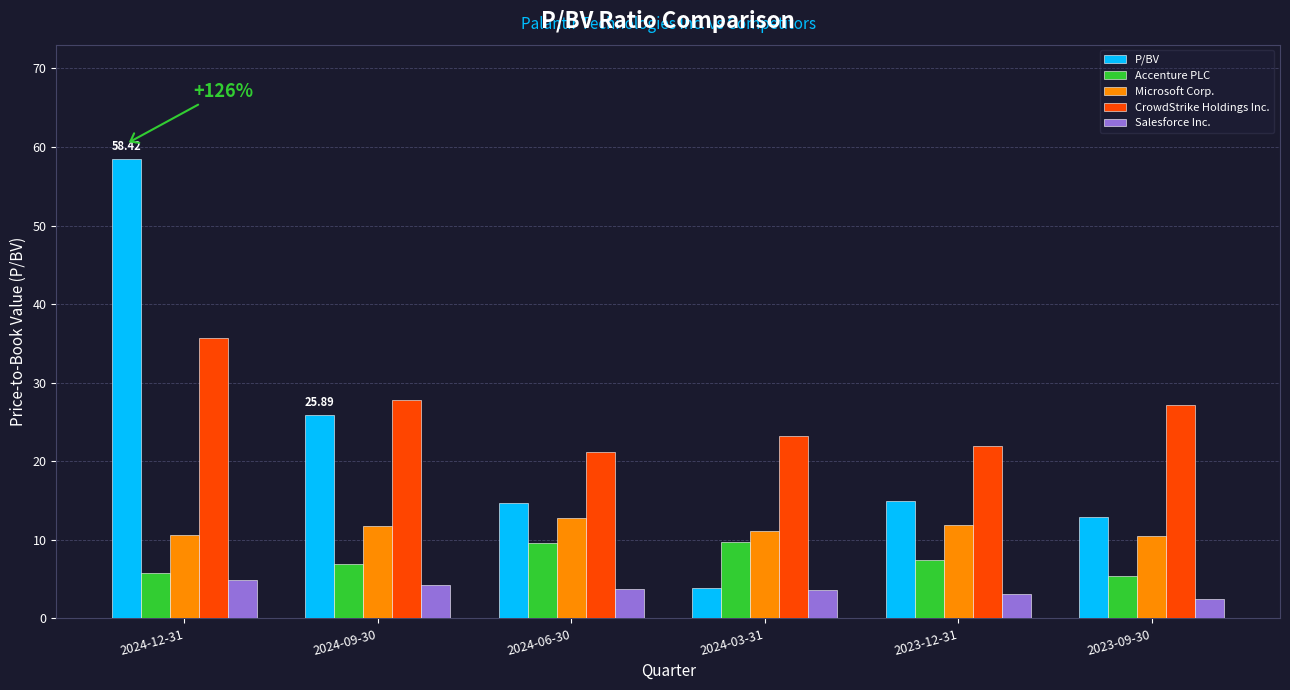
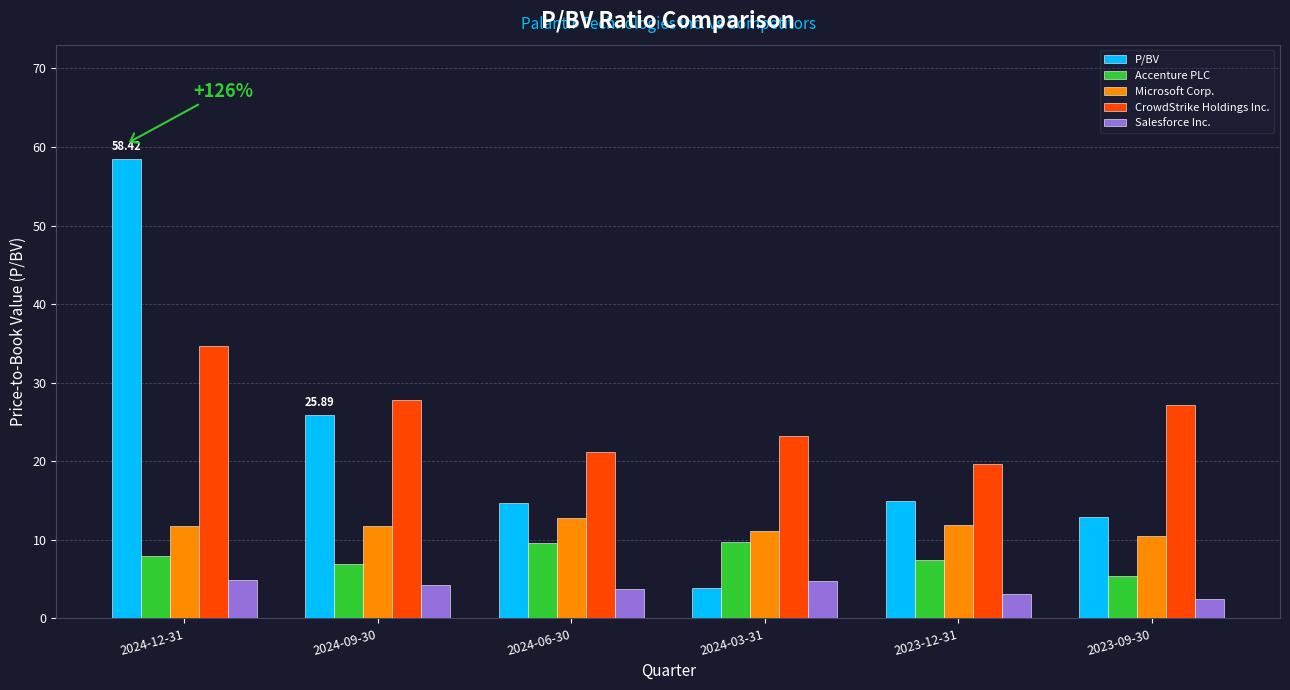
Accenture PLC, 2024-12-31: 6 -> 8
Microsoft Corp., 2024-12-31: 11 -> 12
CrowdStrike Holdings Inc., 2024-12-31: 36 -> 35
Salesforce Inc., 2024-03-31: 4 -> 5
CrowdStrike Holdings Inc., 2023-12-31: 22 -> 20
